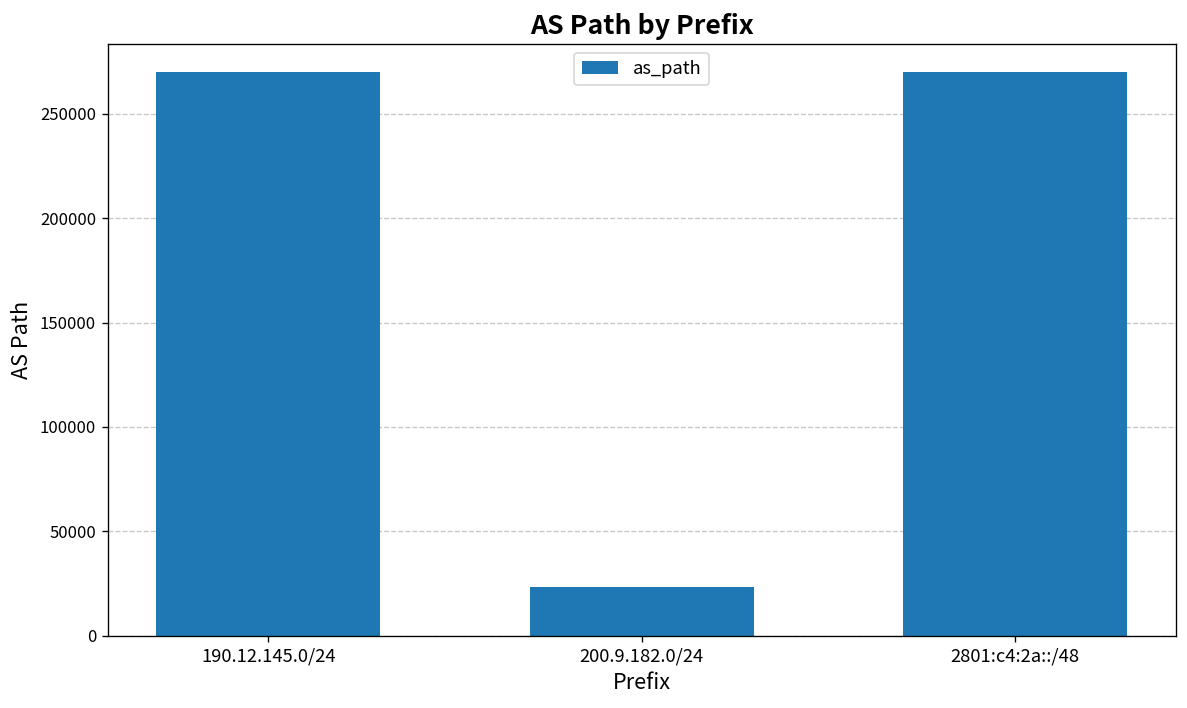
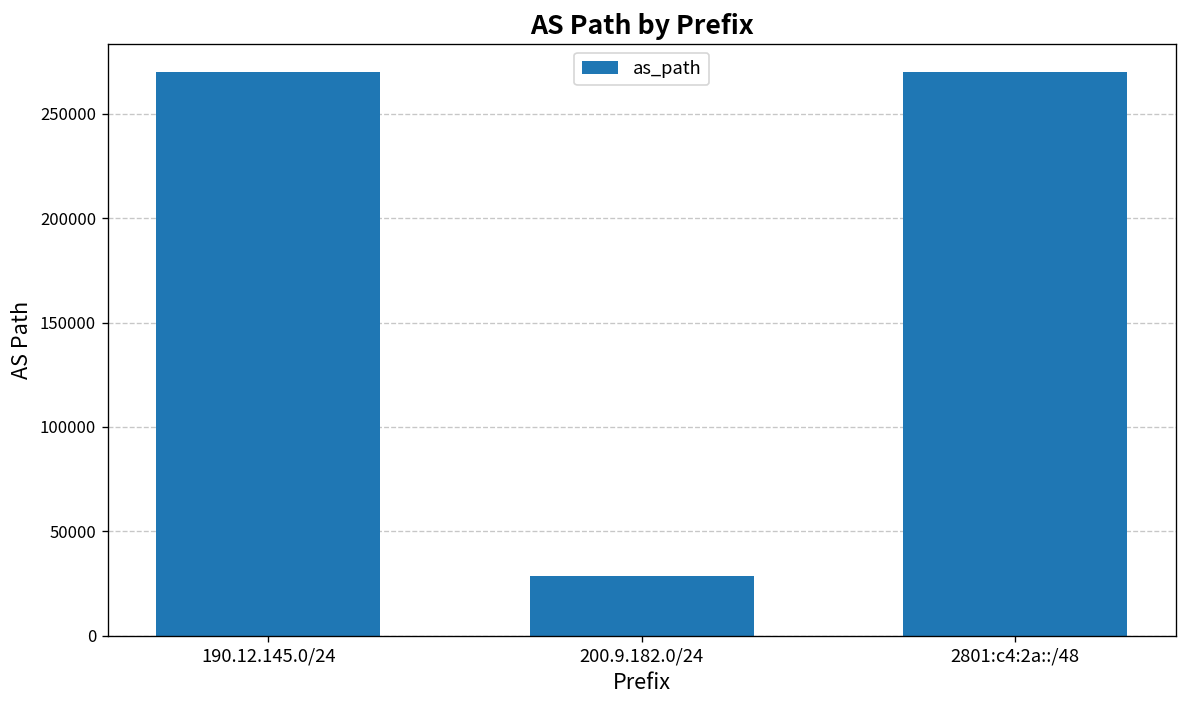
200.9.182.0/24: 23000 -> 28000
